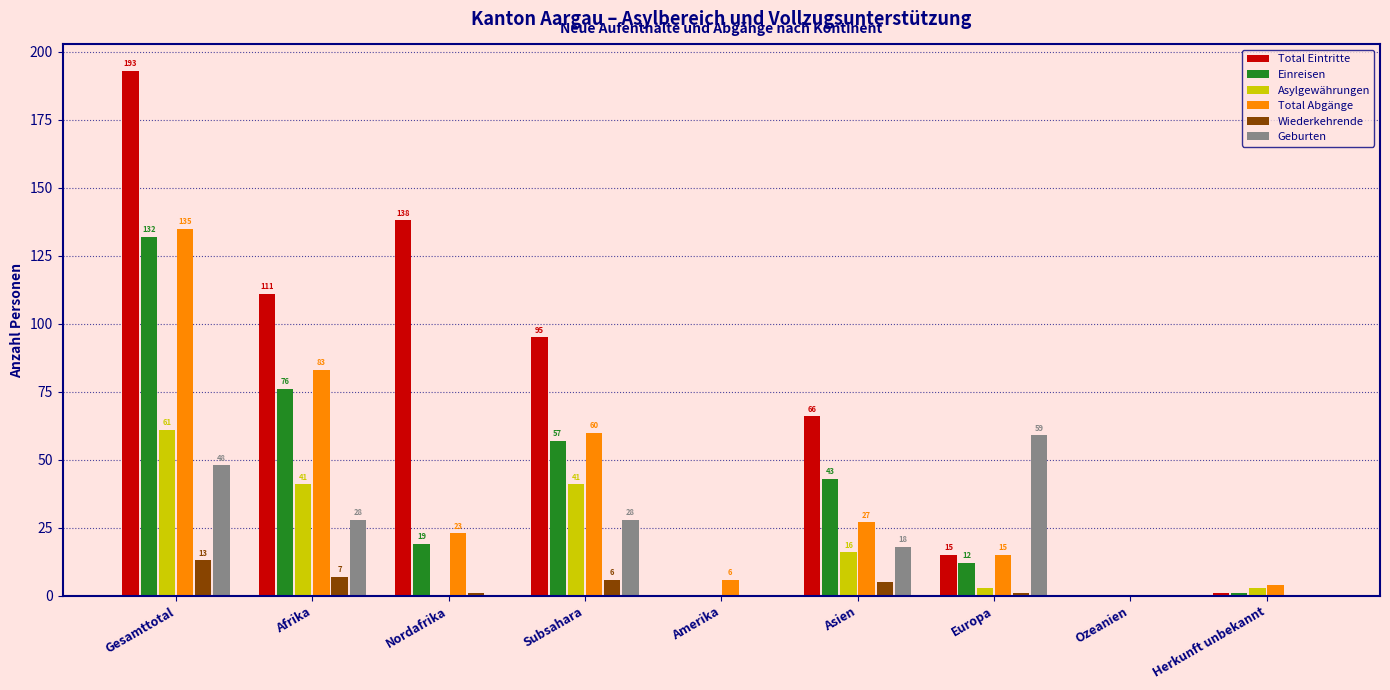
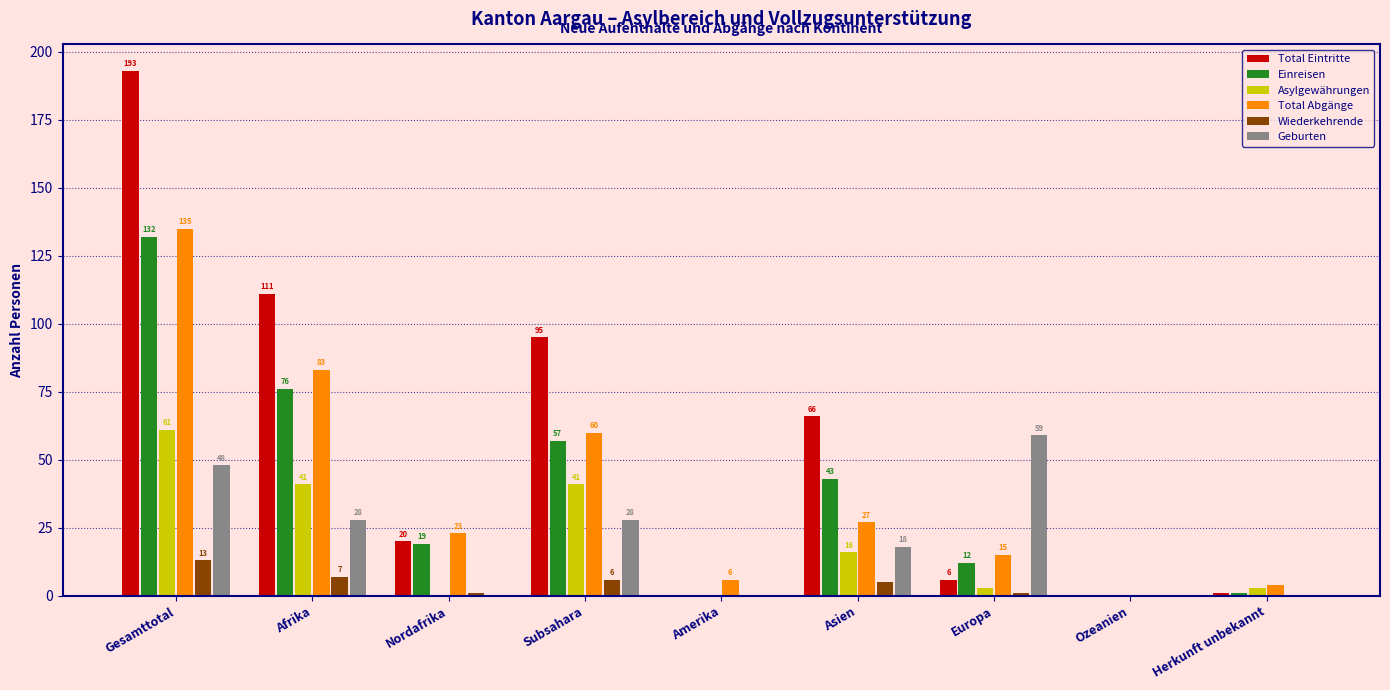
Total Eintritte, Nordafrika: 138 -> 20
Total Eintritte, Europa: 15 -> 6
